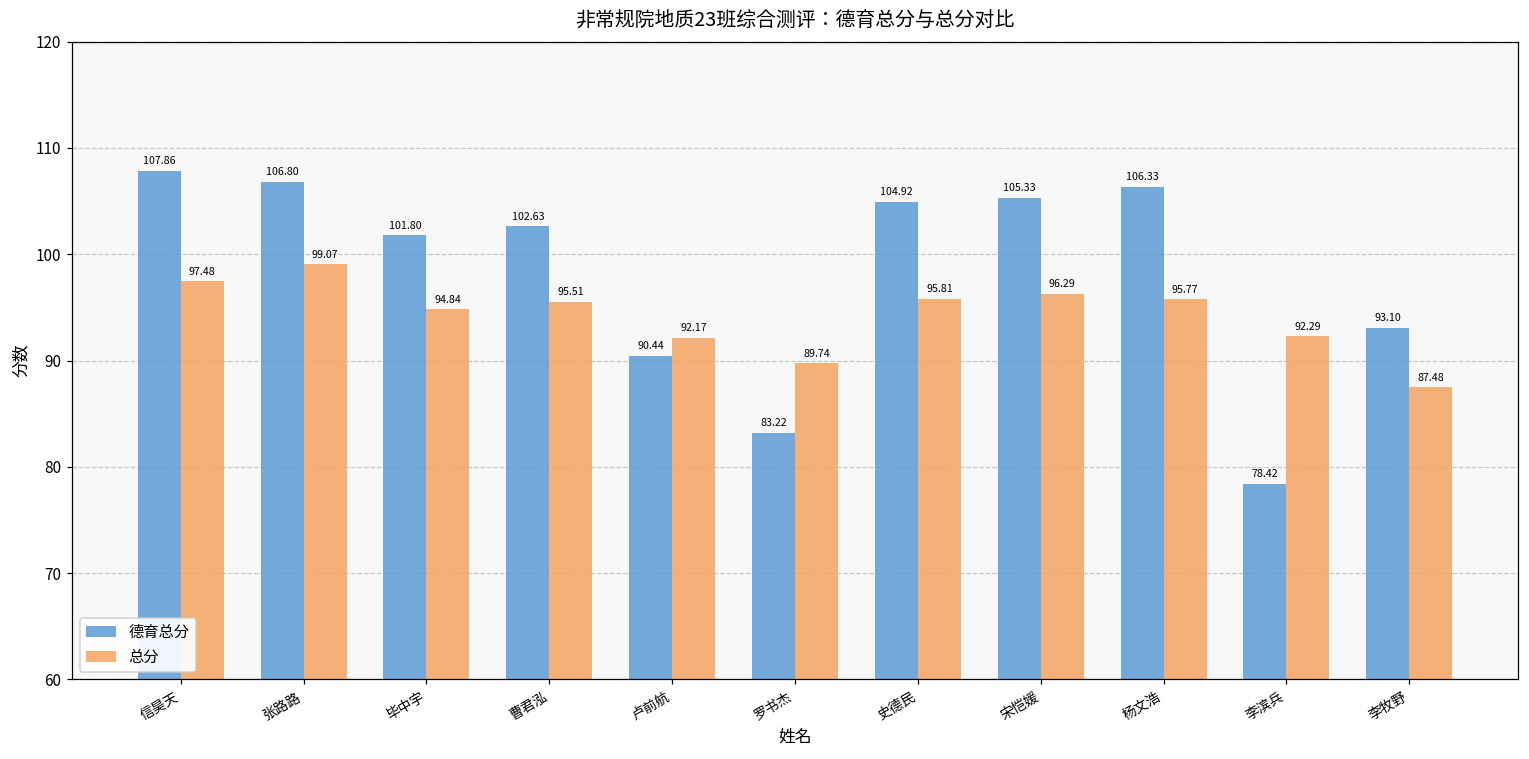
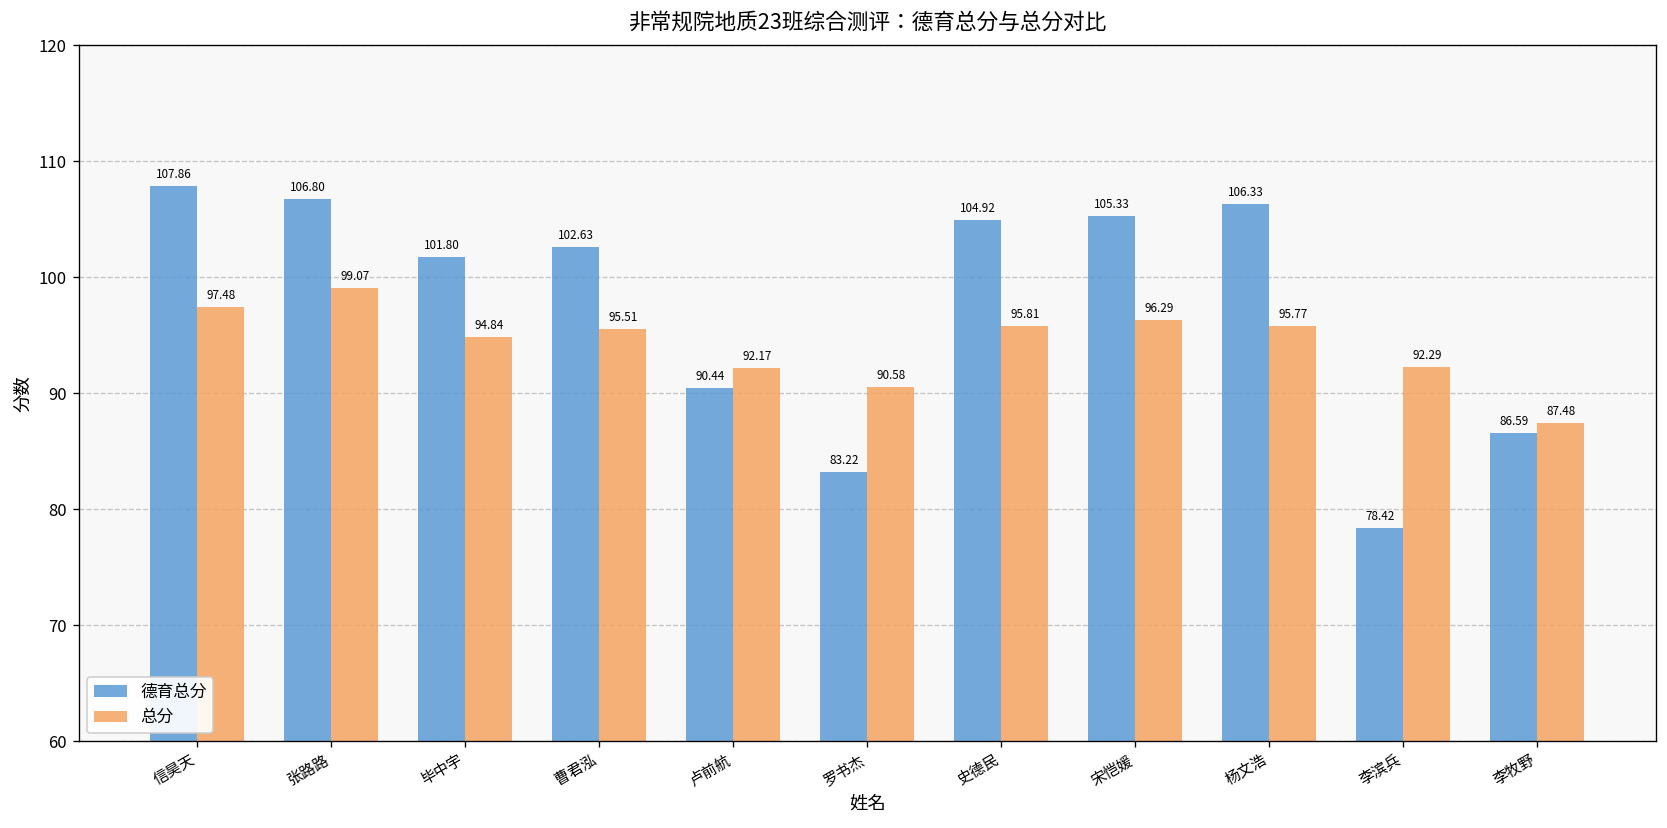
总分, 罗书杰: 89.74 -> 90.58
德育总分, 李牧野: 93.10 -> 86.59
